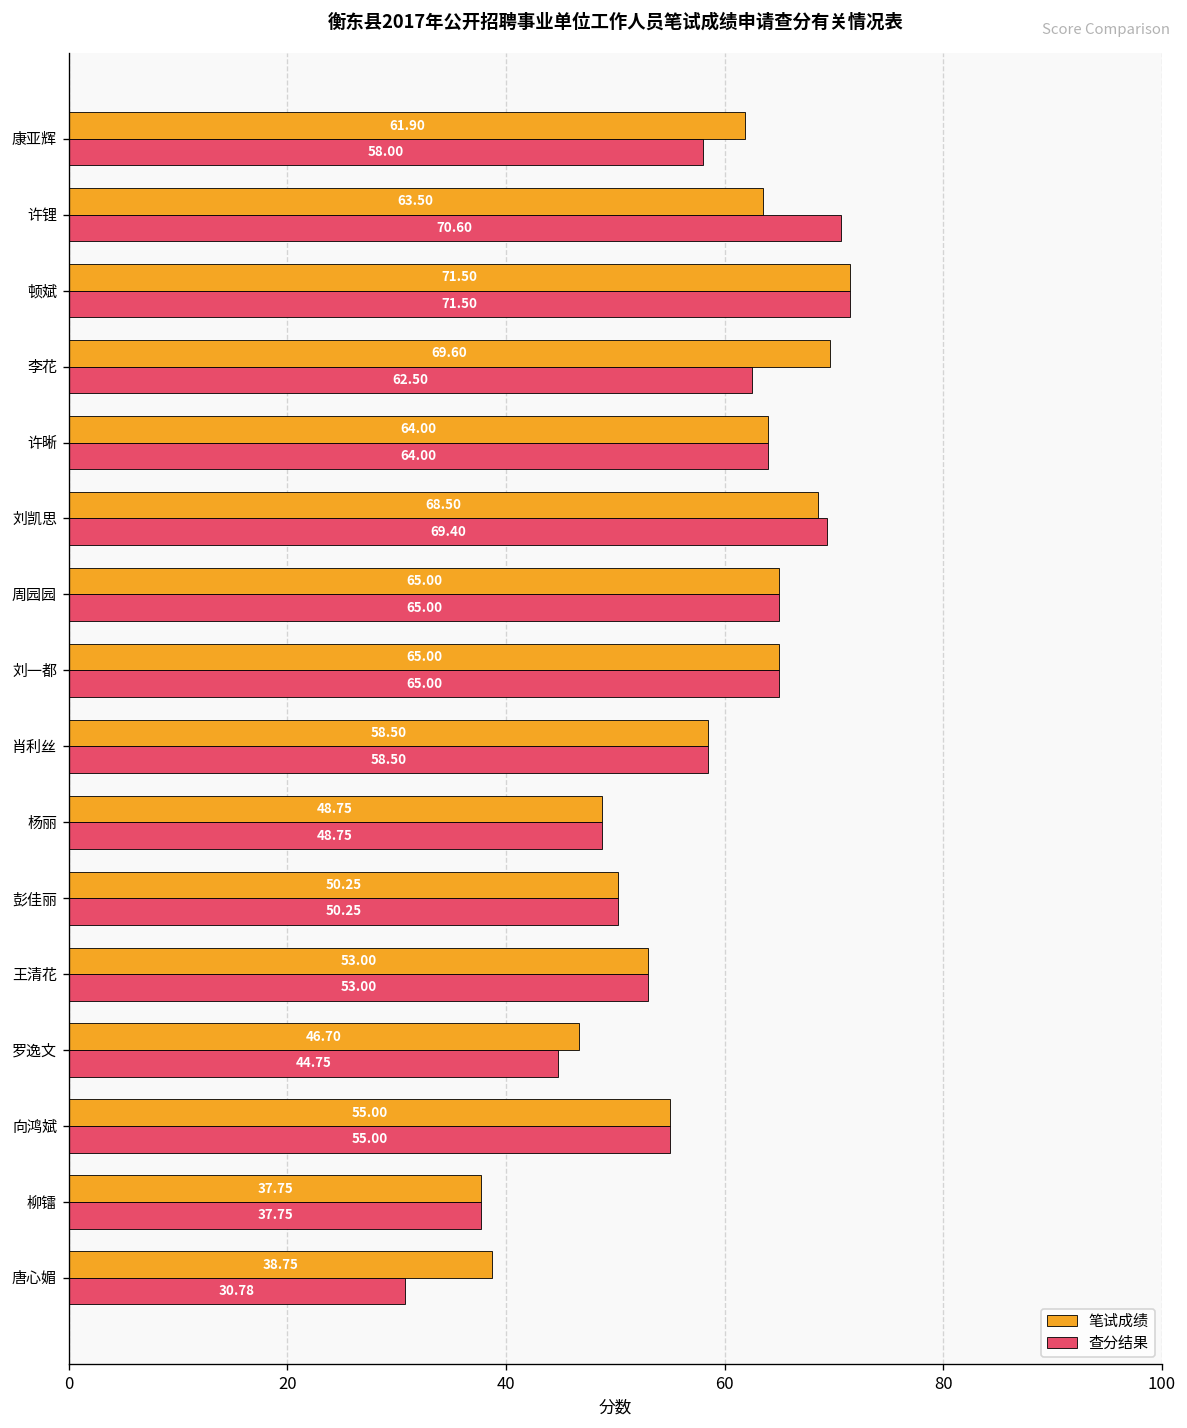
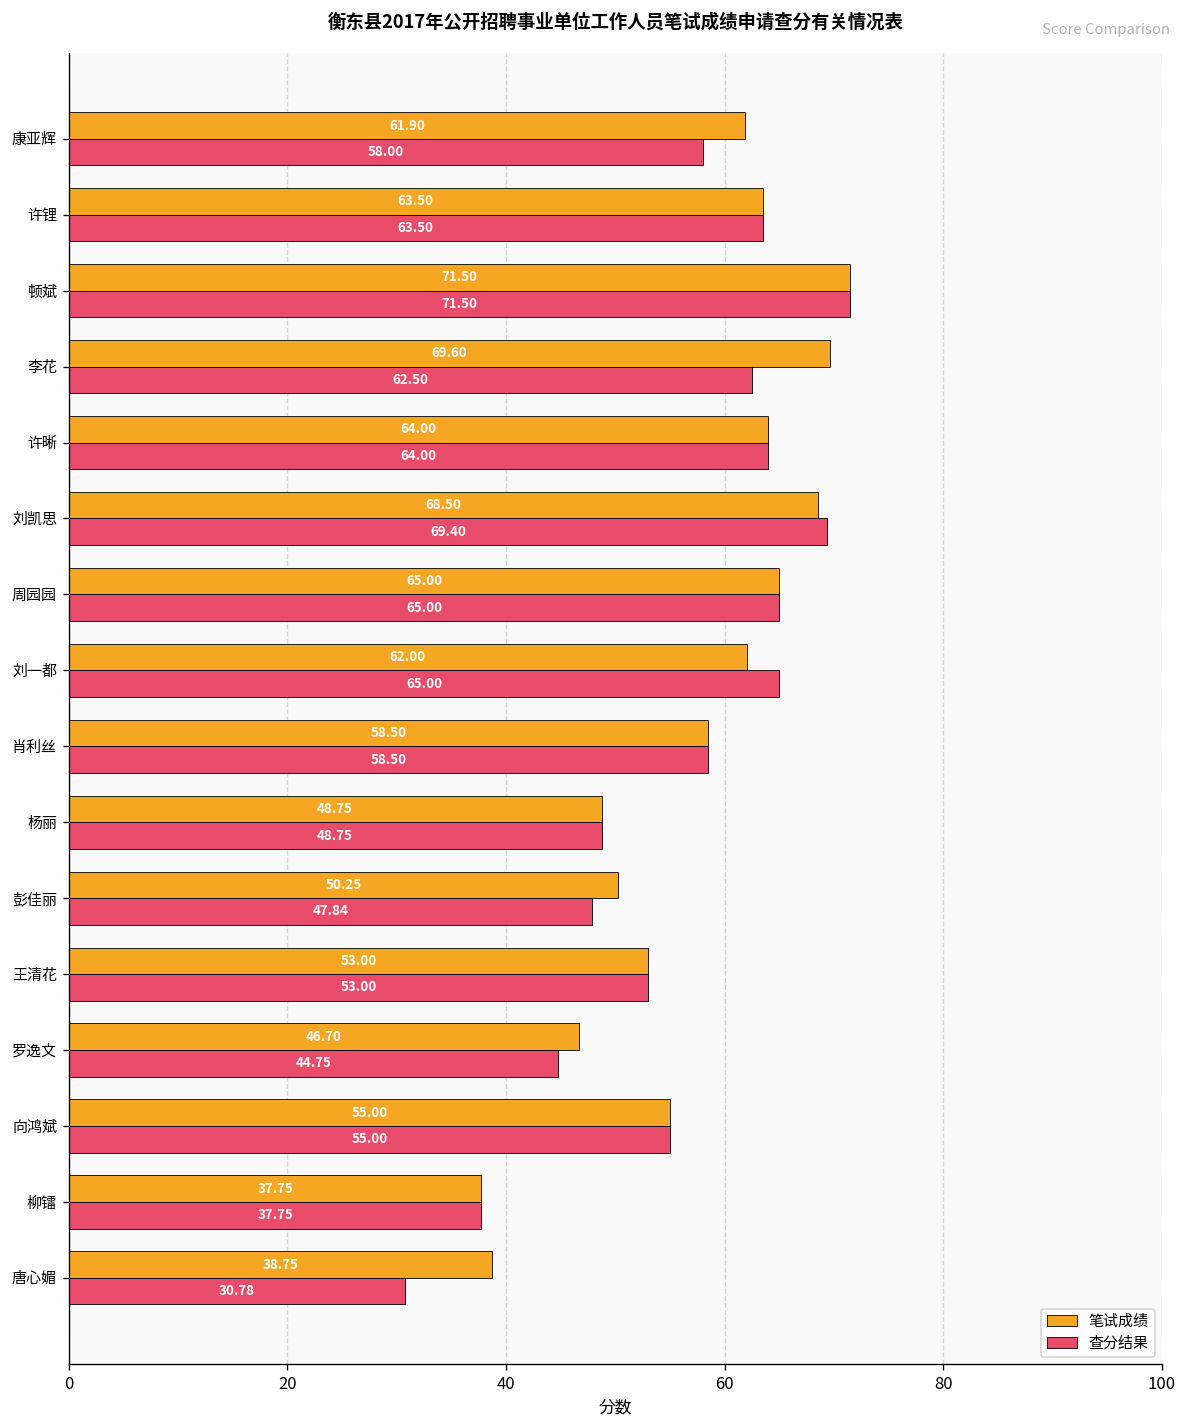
查分结果, 许锂: 70.60 -> 63.50
笔试成绩, 刘一都: 65.00 -> 62.00
查分结果, 彭佳丽: 50.25 -> 47.84
